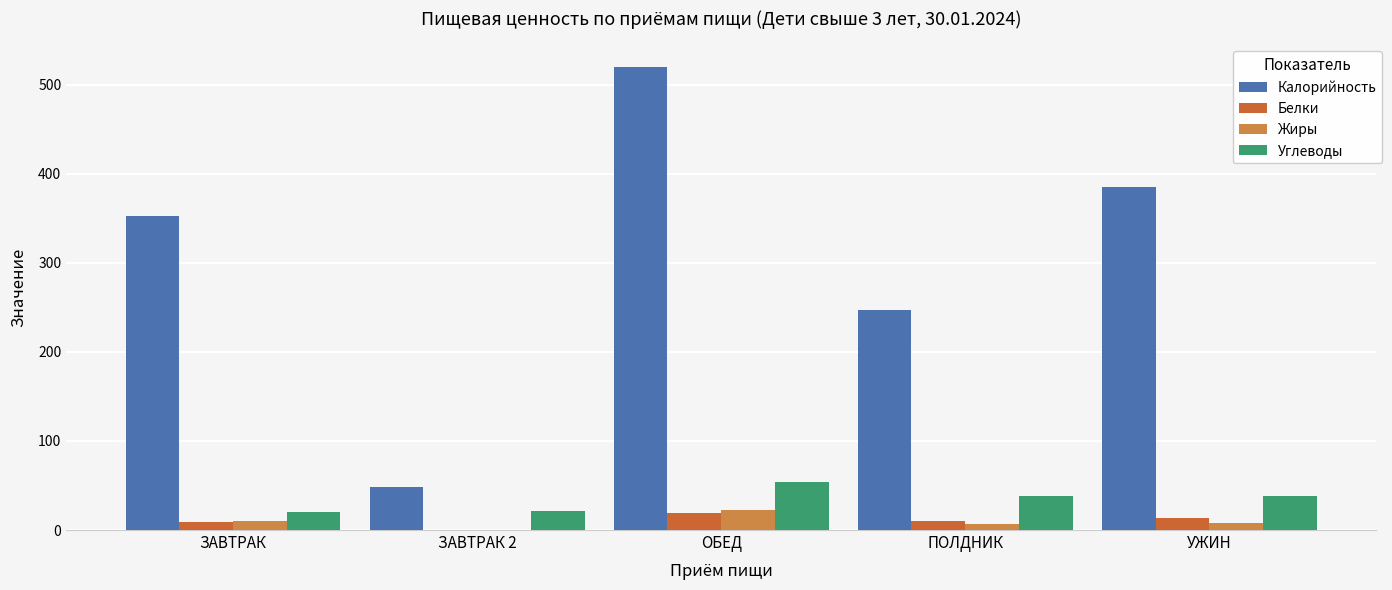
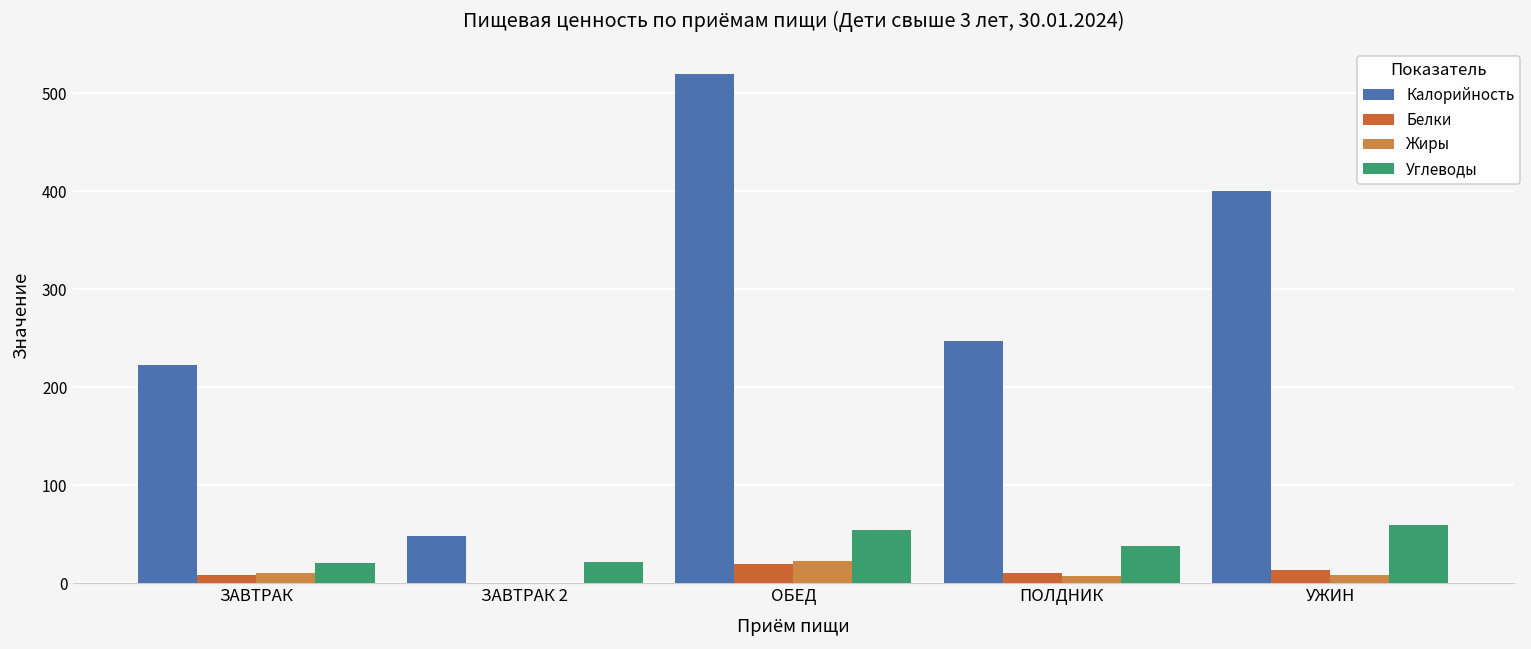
Калорийность, ЗАВТРАК: 350 -> 220
Калорийность, УЖИН: 390 -> 400
Углеводы, УЖИН: 40 -> 60
